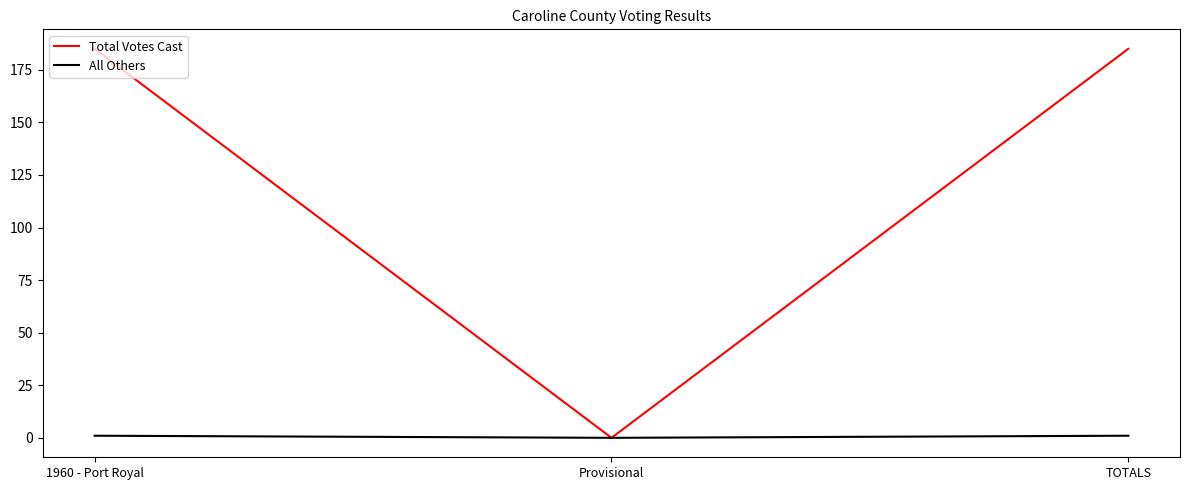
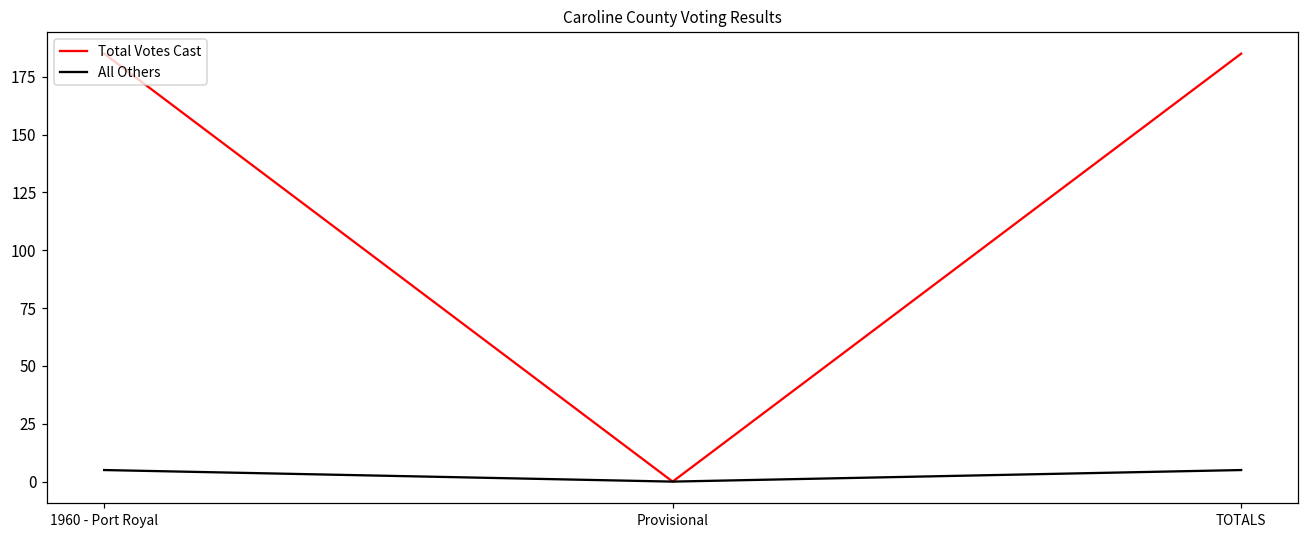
All Others, 1960 - Port Royal: 1 -> 5
All Others, TOTALS: 1 -> 5
